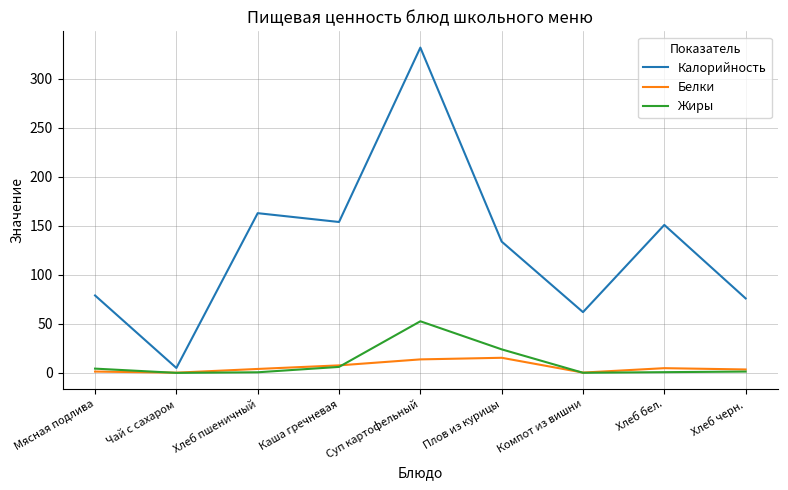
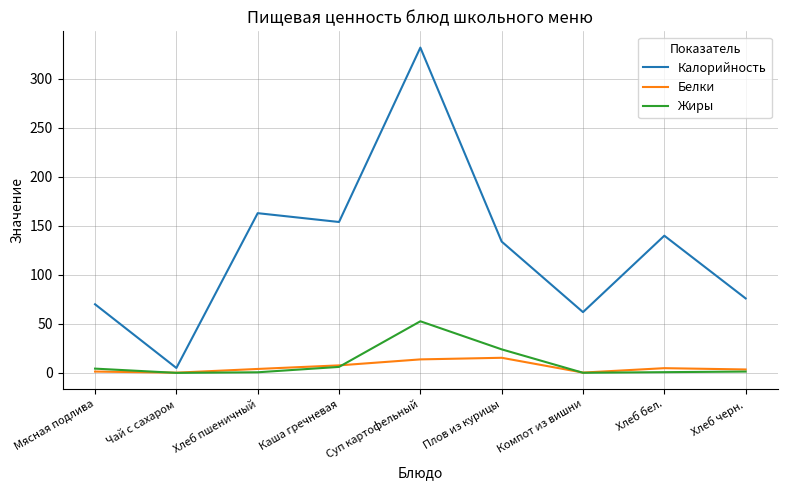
Калорийность, Мясная подлива: 80 -> 70
Калорийность, Хлеб бел.: 150 -> 140
